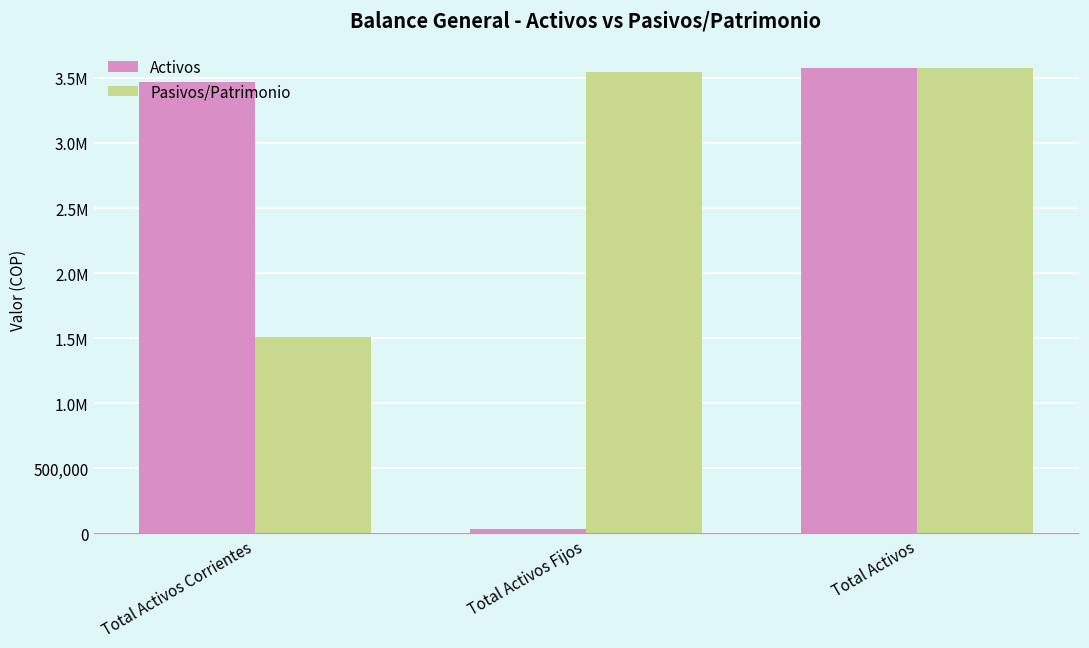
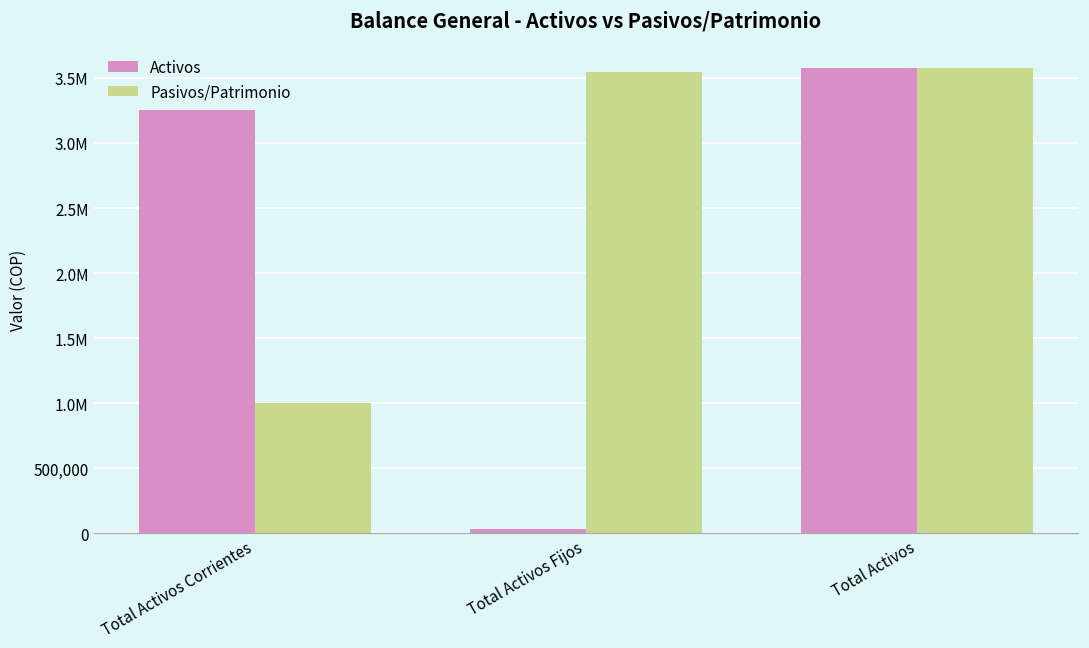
Activos, Total Activos Corrientes: 3,470,000 -> 3,260,000
Pasivos/Patrimonio, Total Activos Corrientes: 1,510,000 -> 1,000,000
